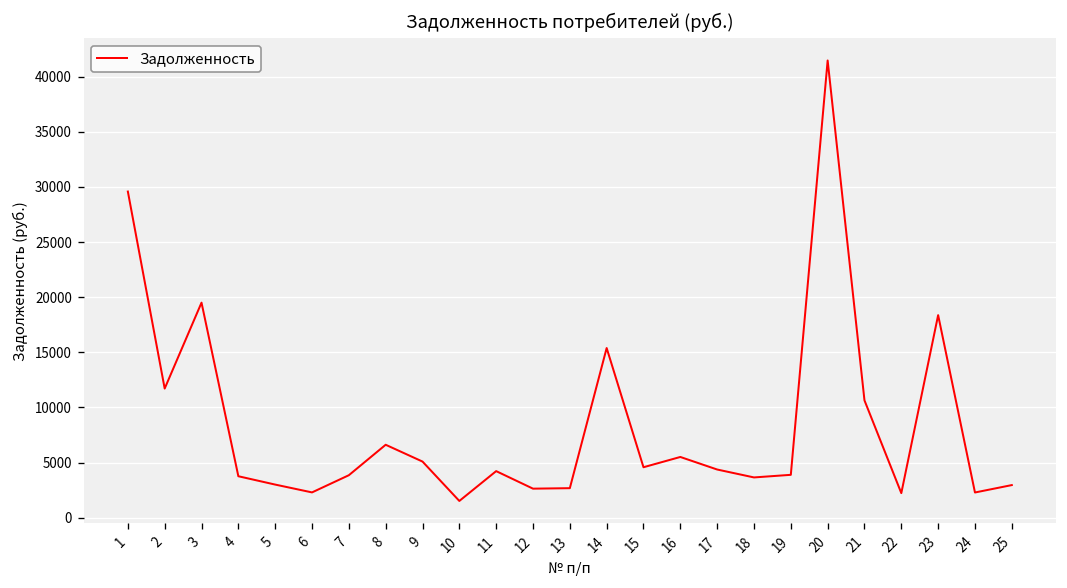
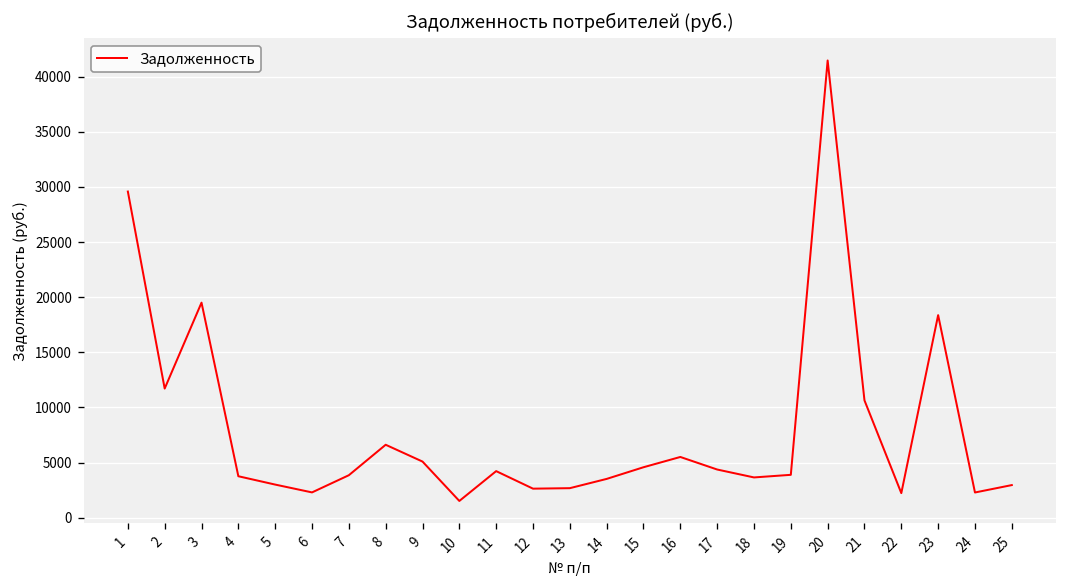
14: 15000 -> 4000
